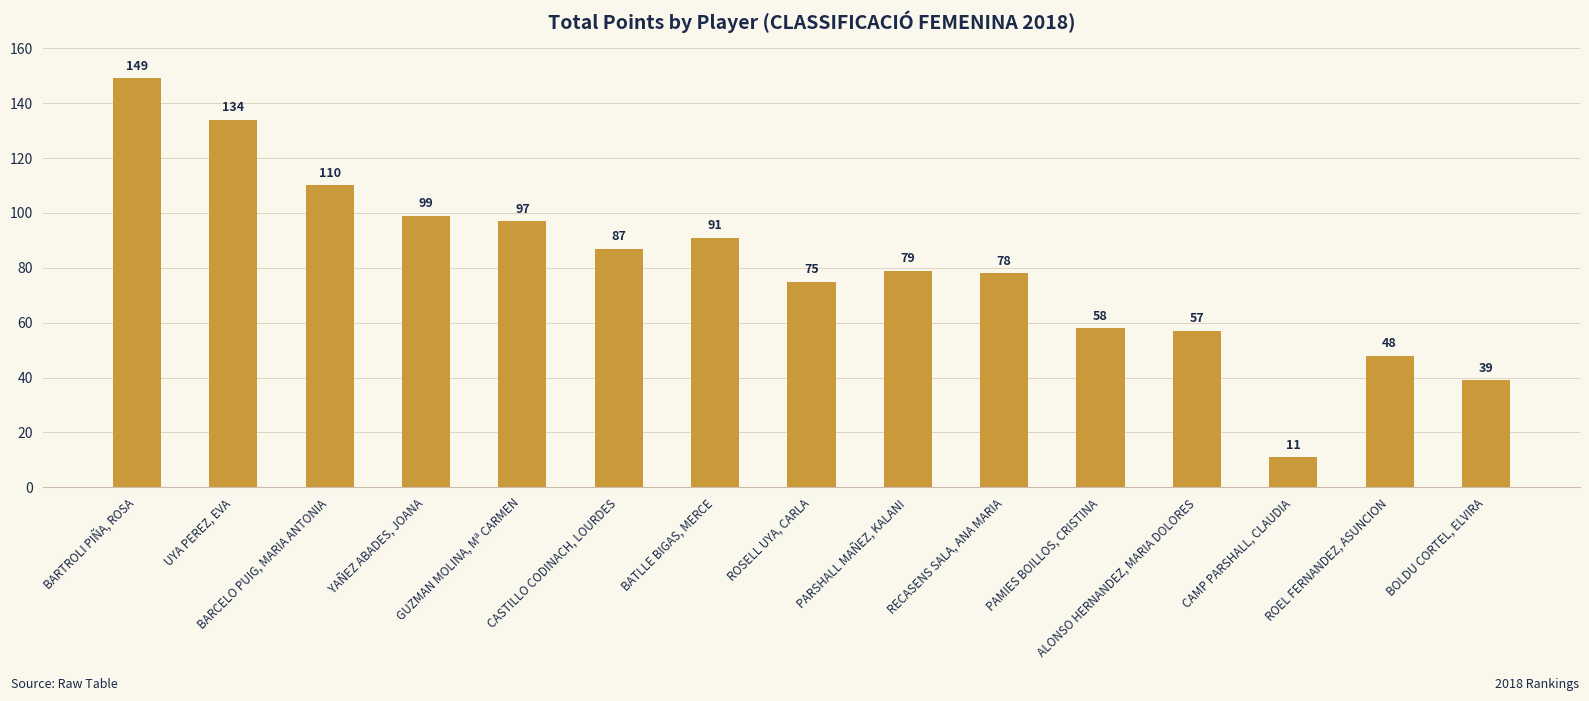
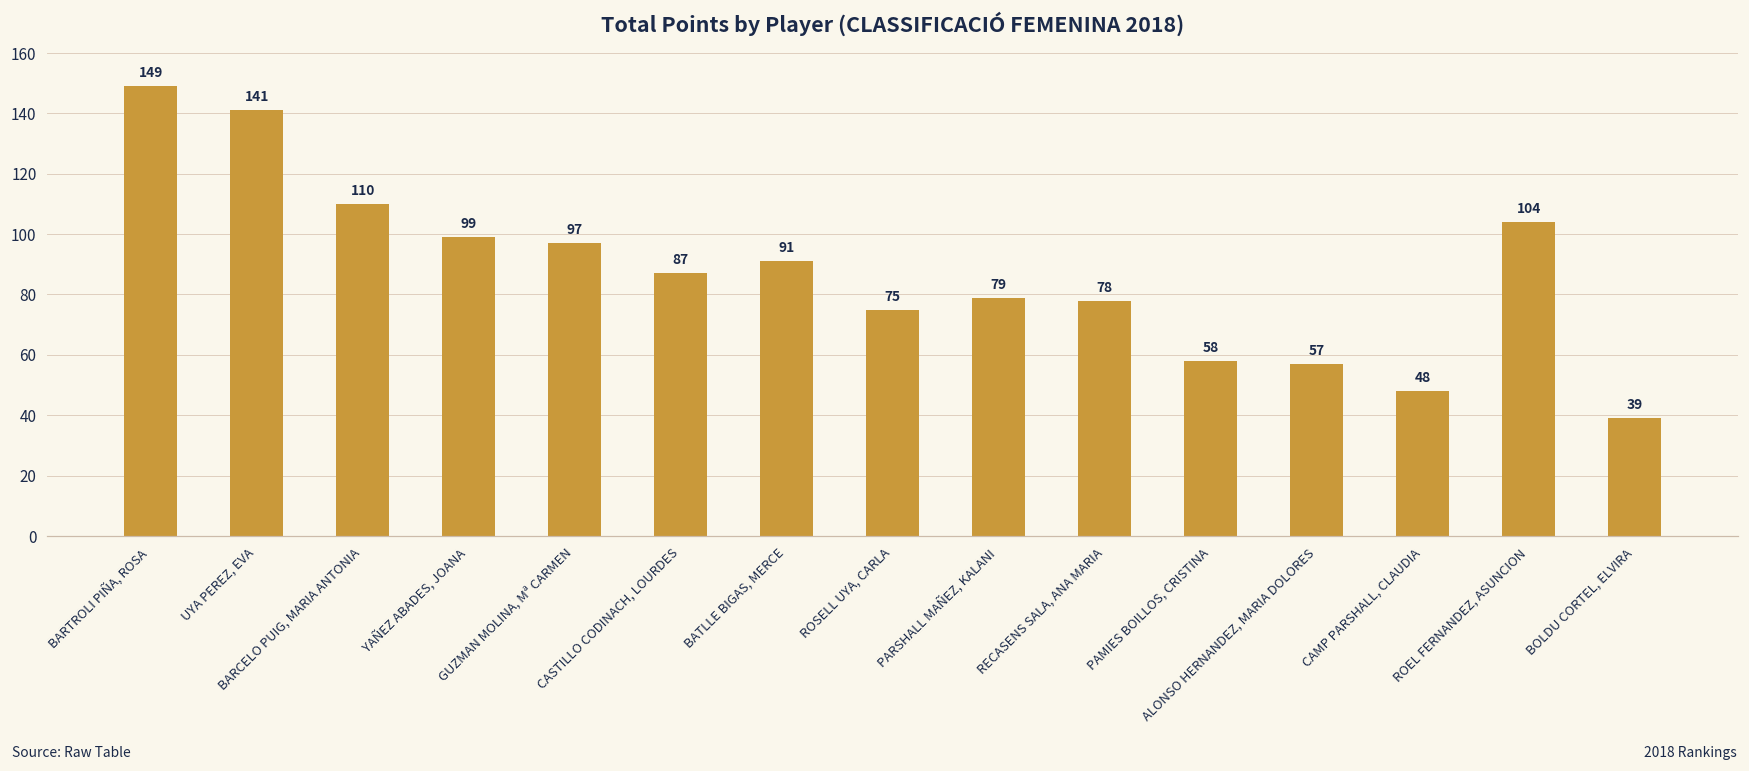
UYA PEREZ, EVA: 134 -> 141
CAMP PARSHALL, CLAUDIA: 11 -> 48
ROEL FERNANDEZ, ASUNCION: 48 -> 104
